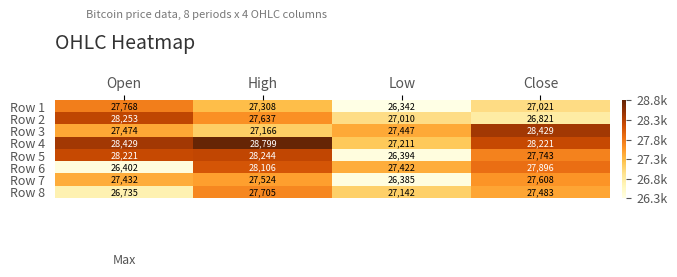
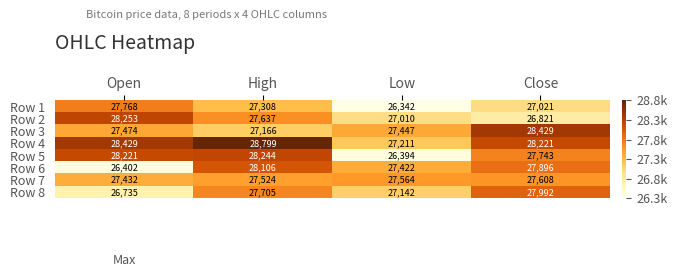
Row 7, Low: 26,385 -> 27,564
Row 8, Close: 27,483 -> 27,992
